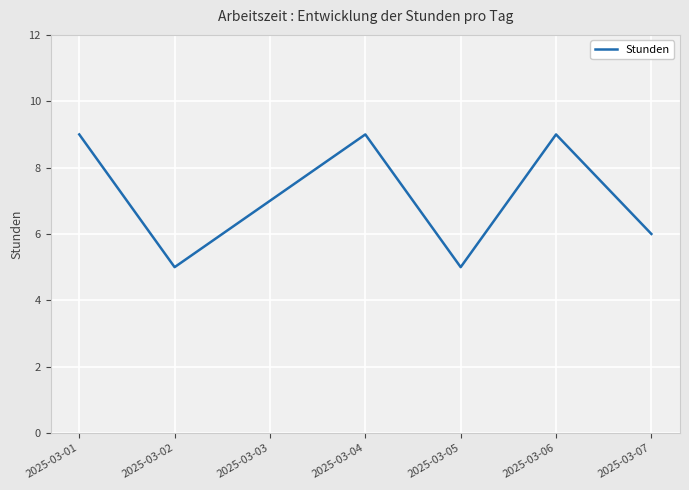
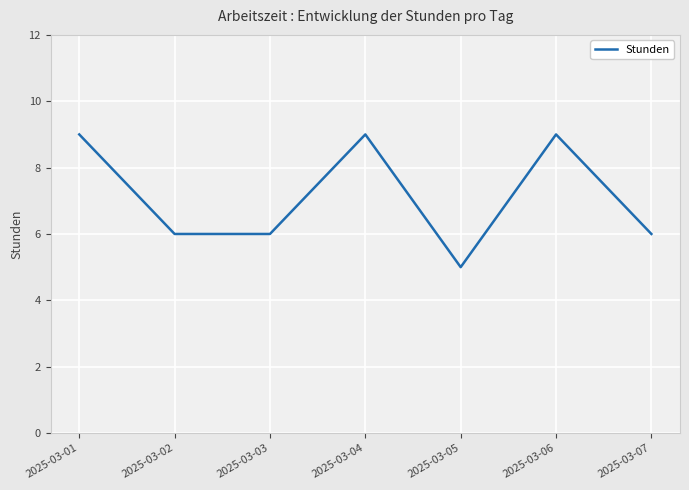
2025-03-02: 5 -> 6
2025-03-03: 7 -> 6
